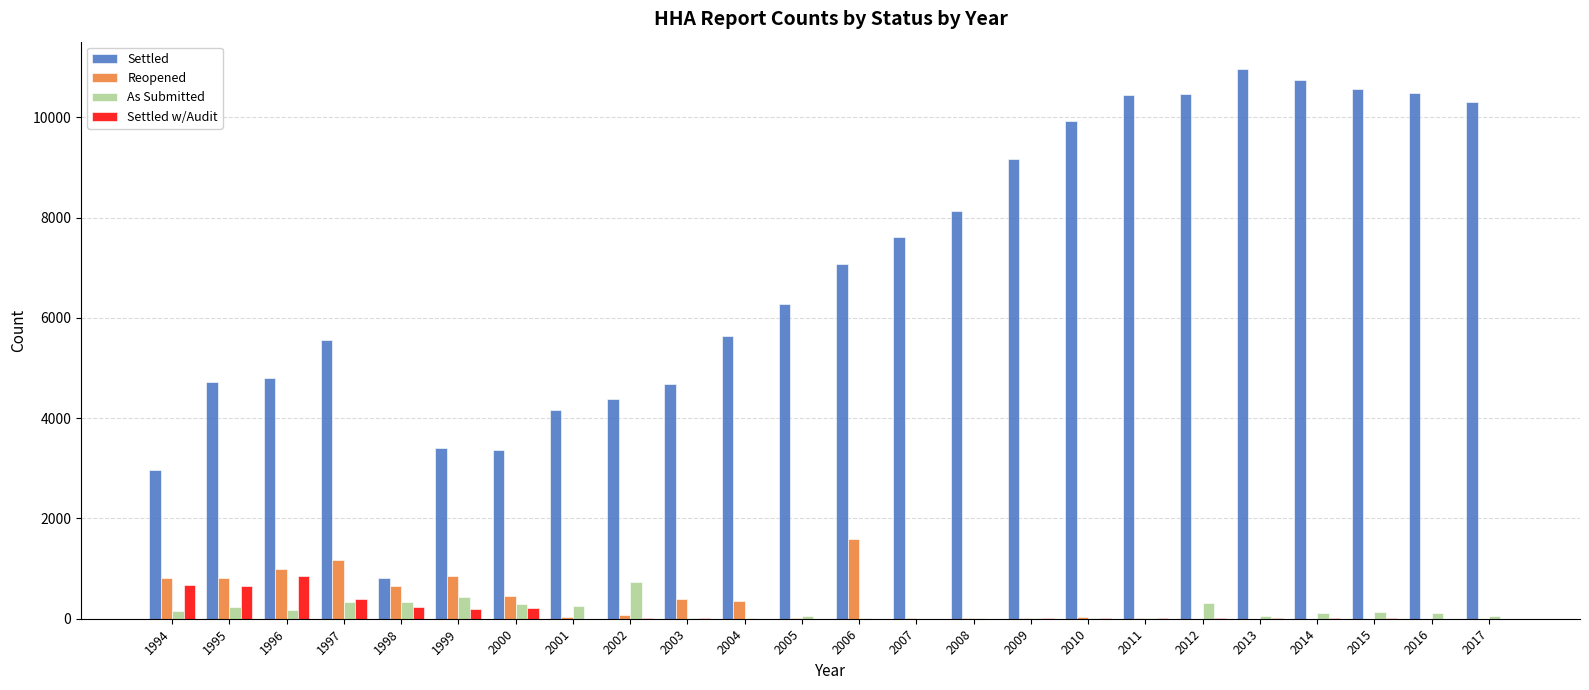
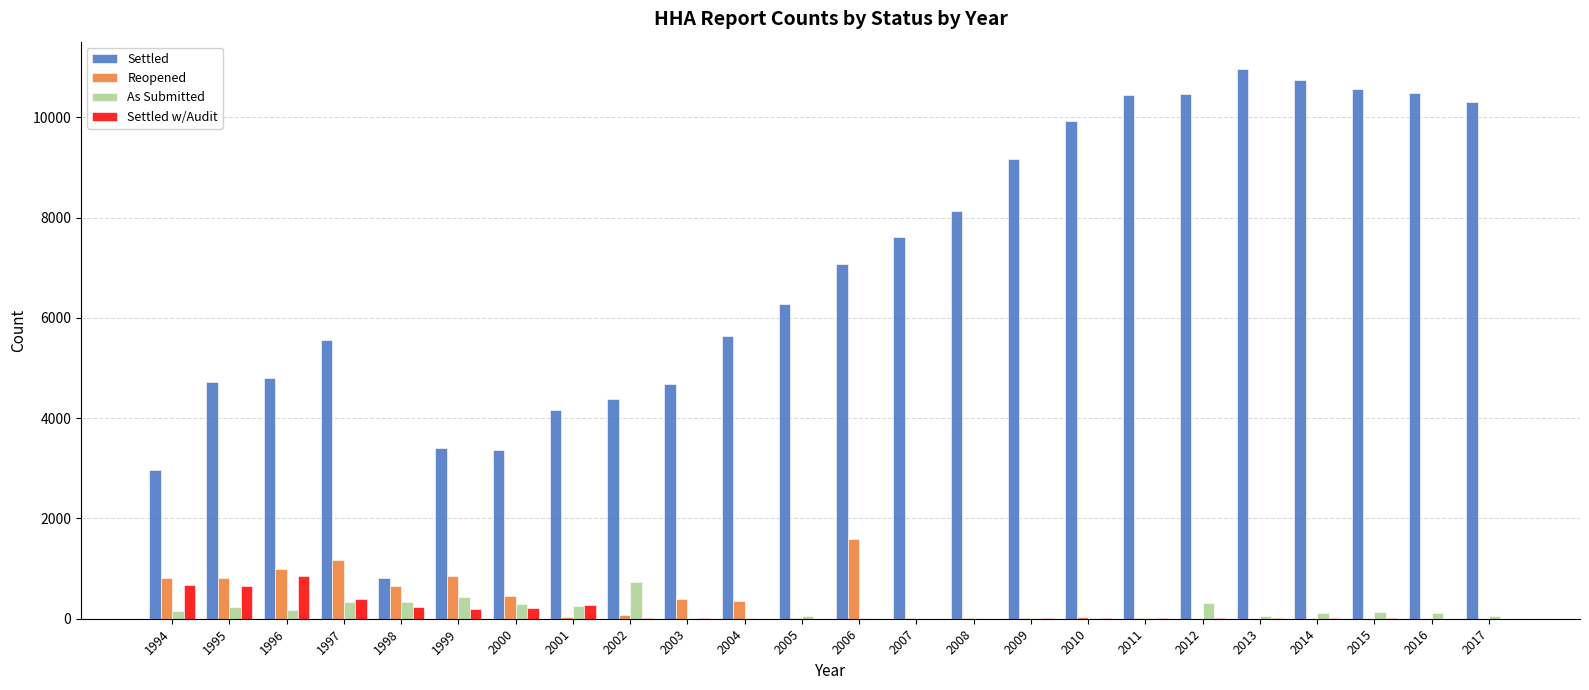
Settled w/Audit, 2001: 0 -> 300
